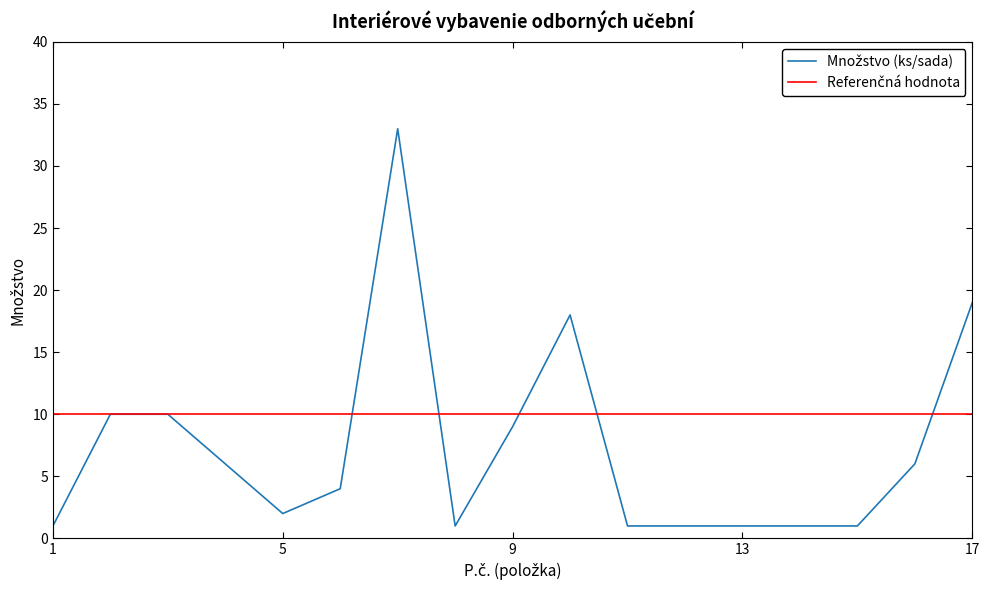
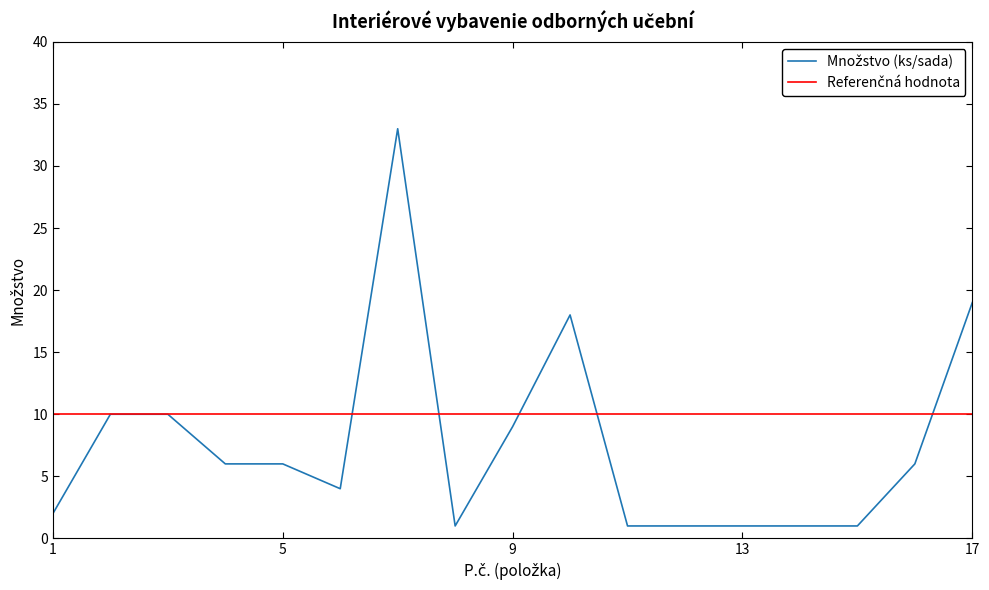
1: 1 -> 2
5: 2 -> 6
